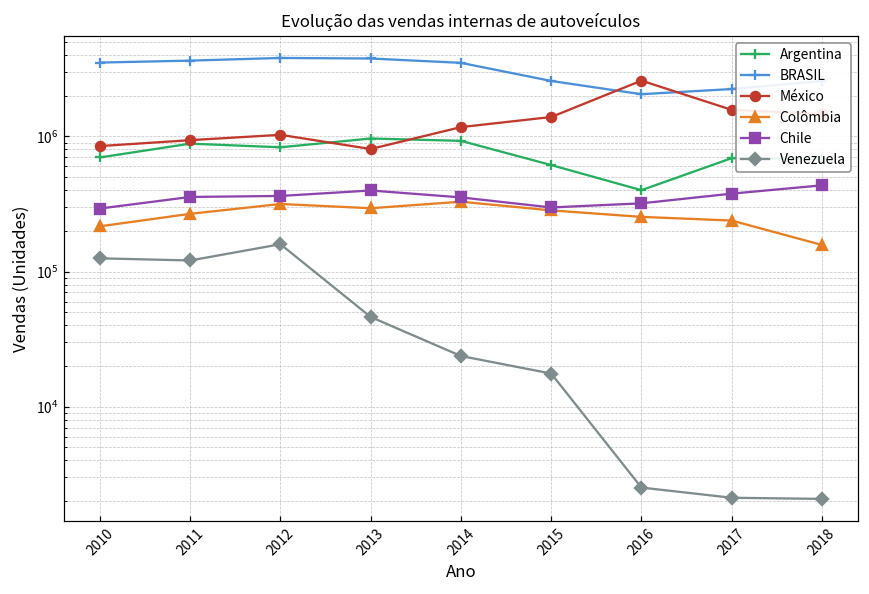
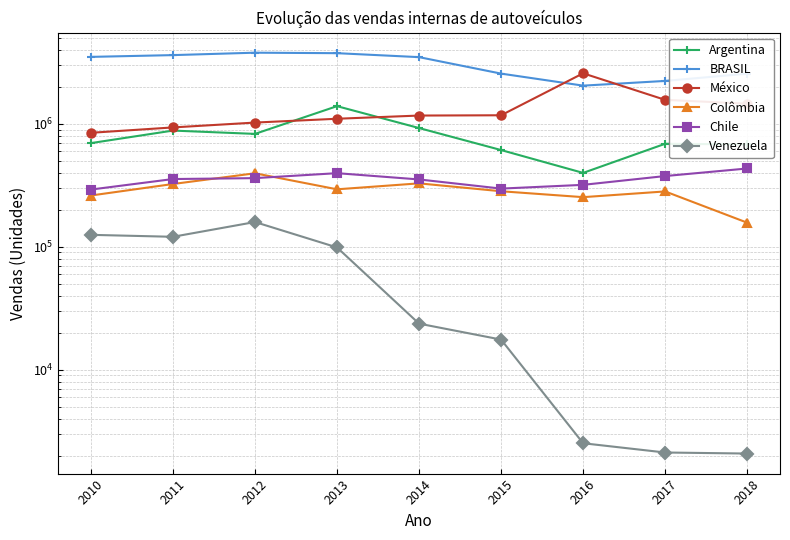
Colômbia, 2010: 220000 -> 260000
Colômbia, 2011: 270000 -> 320000
Colômbia, 2012: 320000 -> 400000
Argentina, 2013: 1000000 -> 1400000
México, 2013: 800000 -> 1100000
Venezuela, 2013: 46000 -> 100000
México, 2015: 1400000 -> 1200000
Colômbia, 2017: 240000 -> 280000
